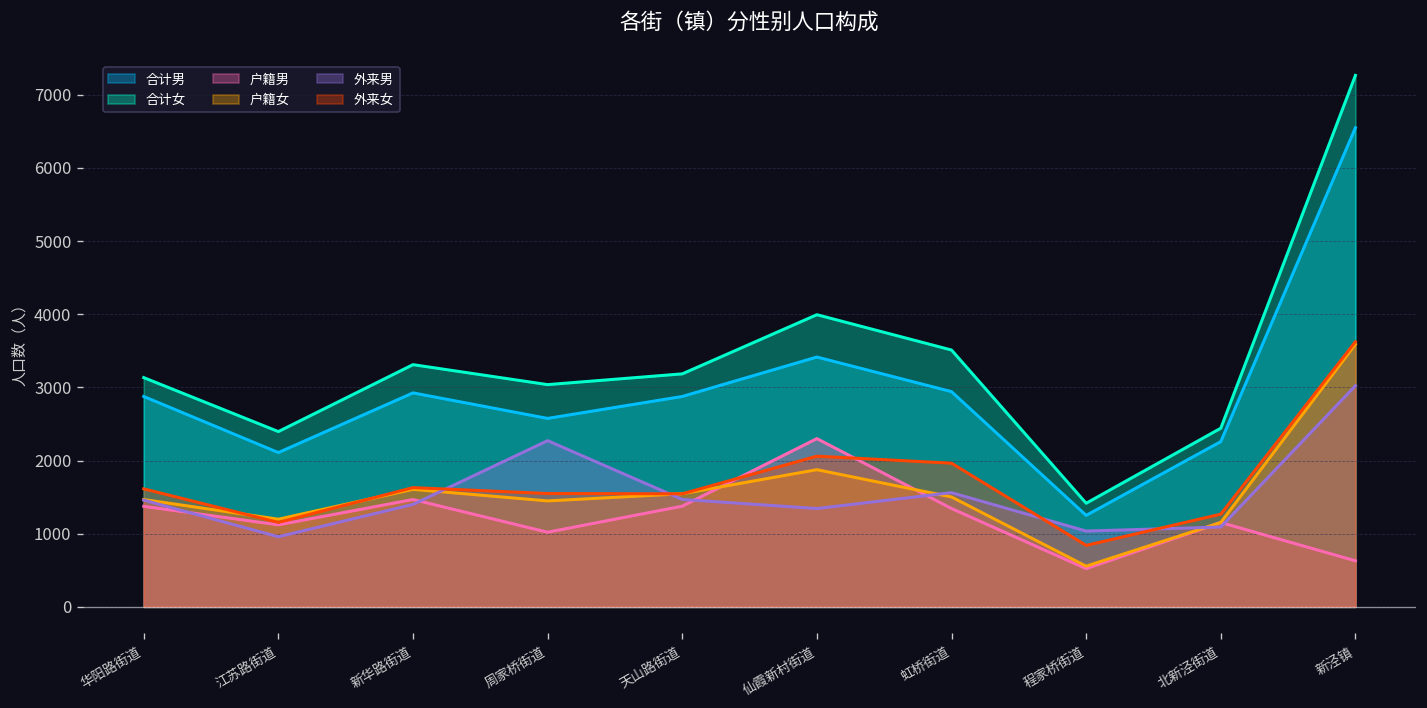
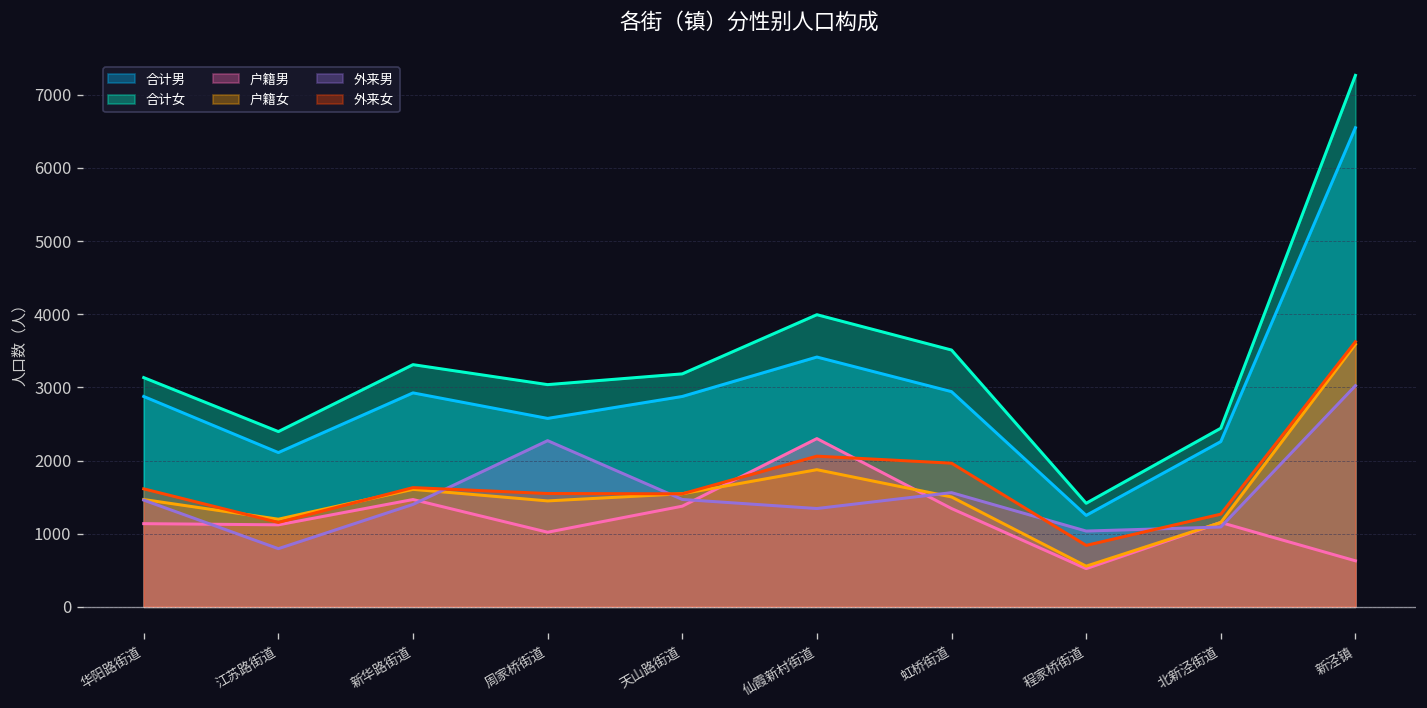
户籍男, 华阳路街道: 1400 -> 1100
外来男, 江苏路街道: 1000 -> 800
